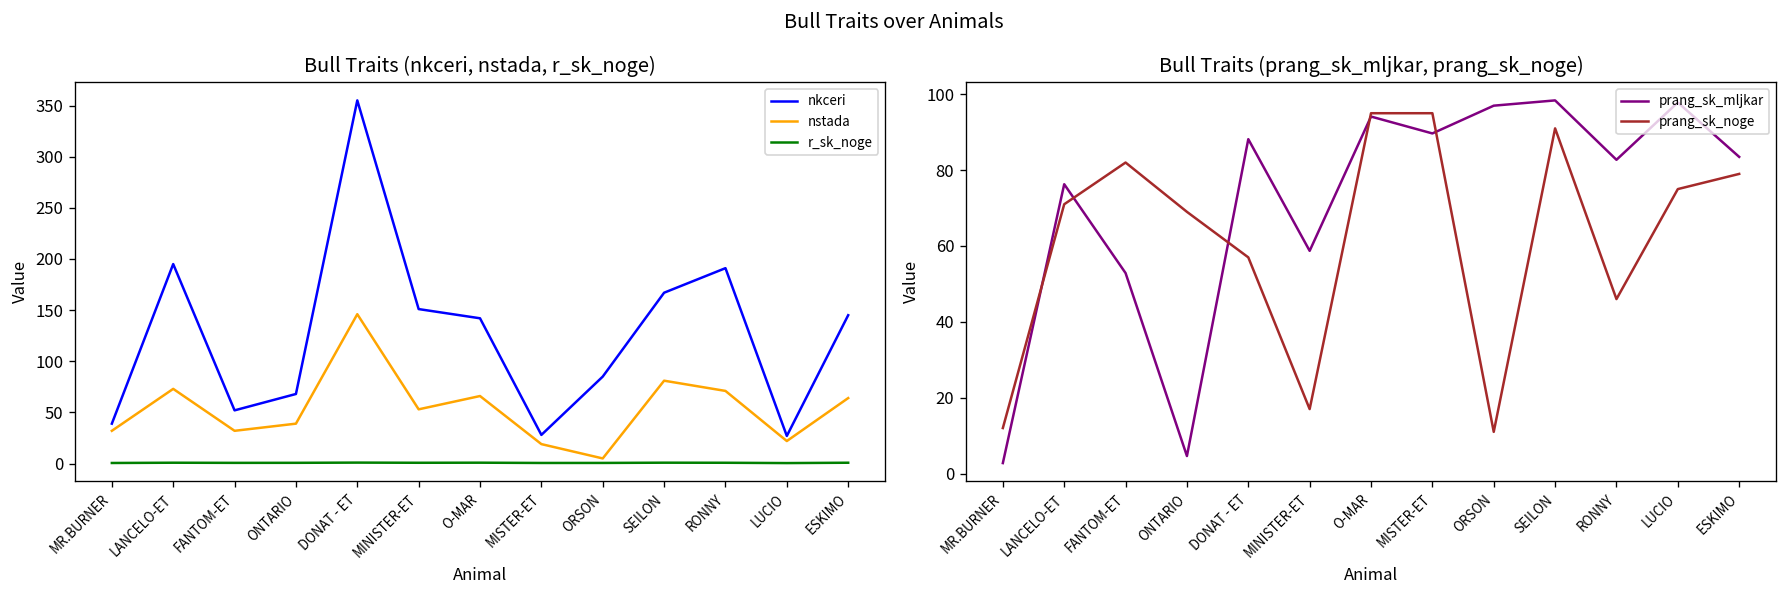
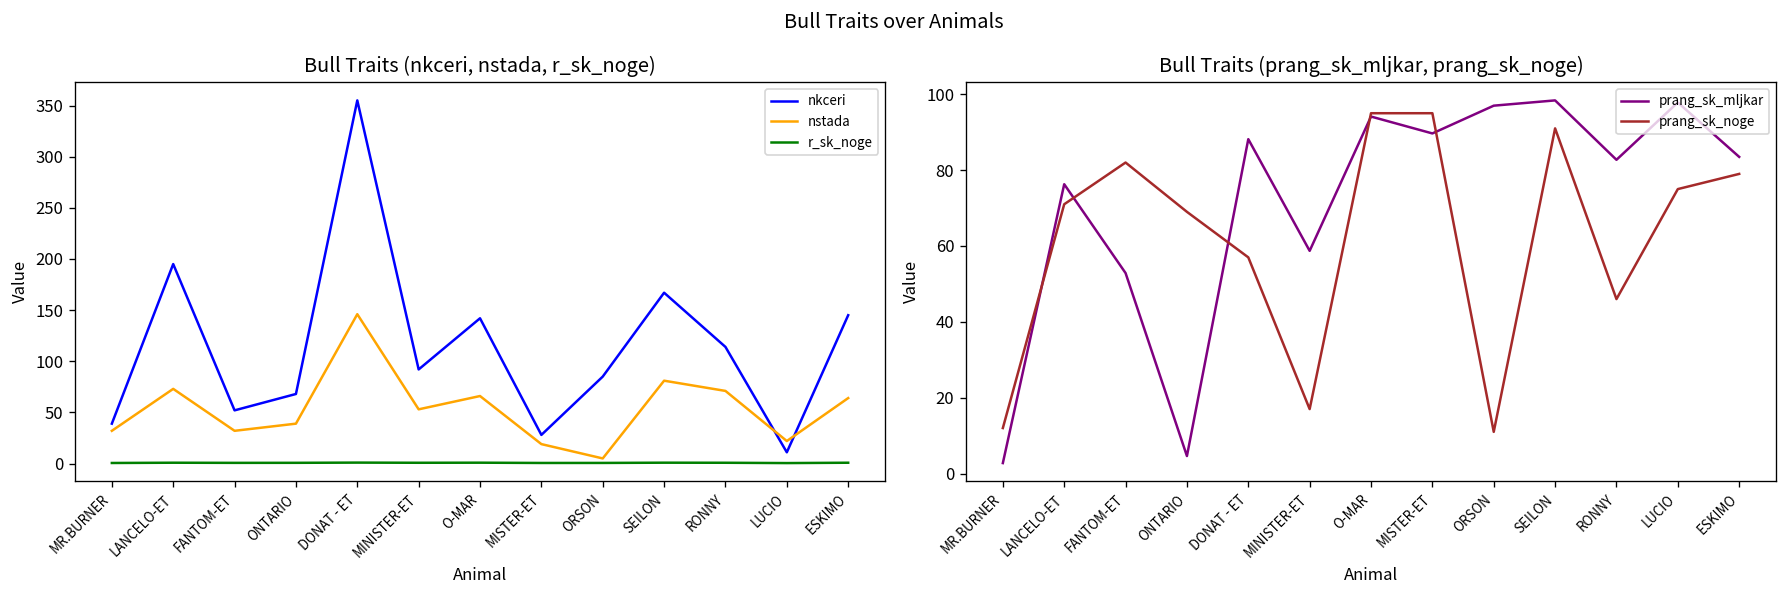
Bull Traits (nkceri, nstada, r_sk_noge), nkceri, MINISTER-ET: 150 -> 90
Bull Traits (nkceri, nstada, r_sk_noge), nkceri, RONNY: 190 -> 110
Bull Traits (nkceri, nstada, r_sk_noge), nkceri, LUCIO: 30 -> 10
